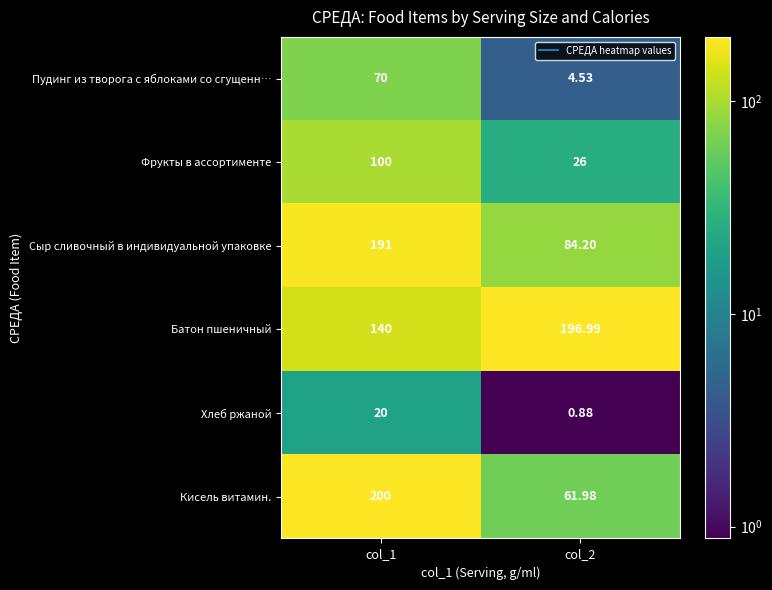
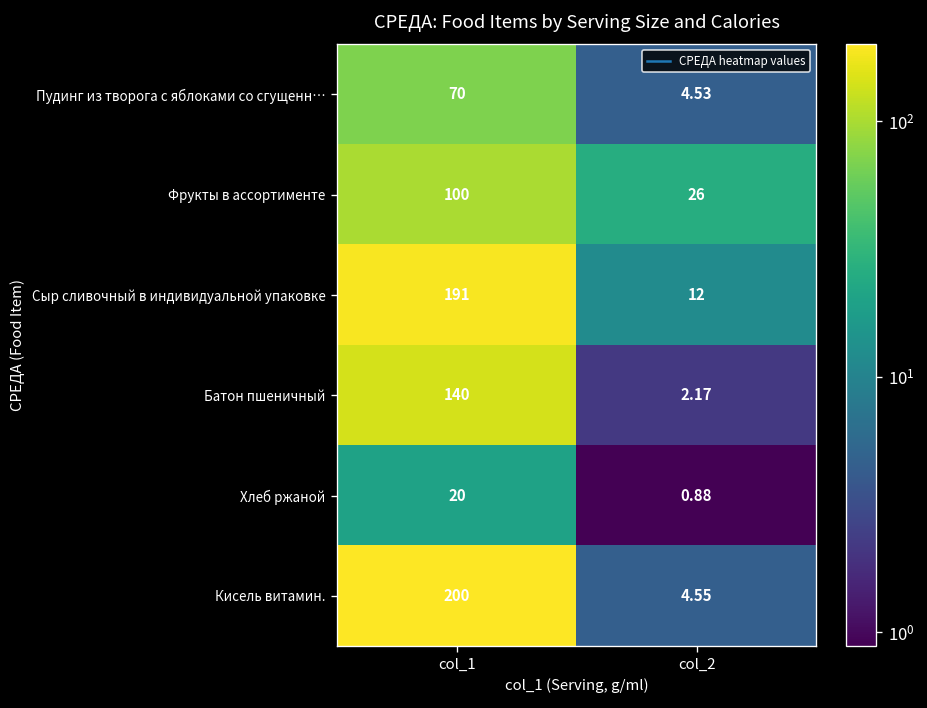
Сыр сливочный в индивидуальной упаковке, col_2: 84.20 -> 12
Батон пшеничный, col_2: 196.99 -> 2.17
Кисель витамин., col_2: 61.98 -> 4.55
